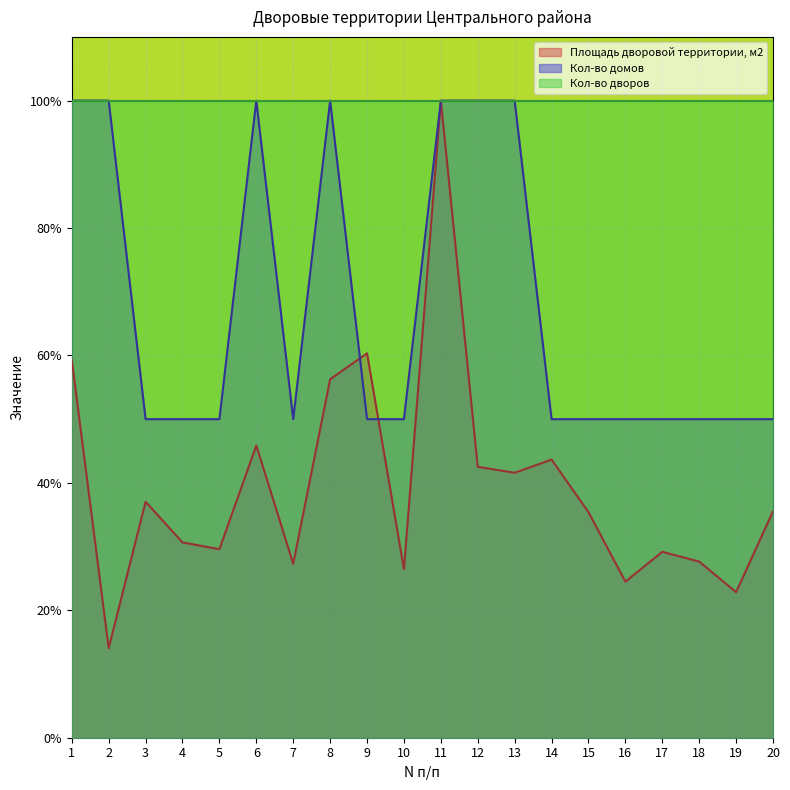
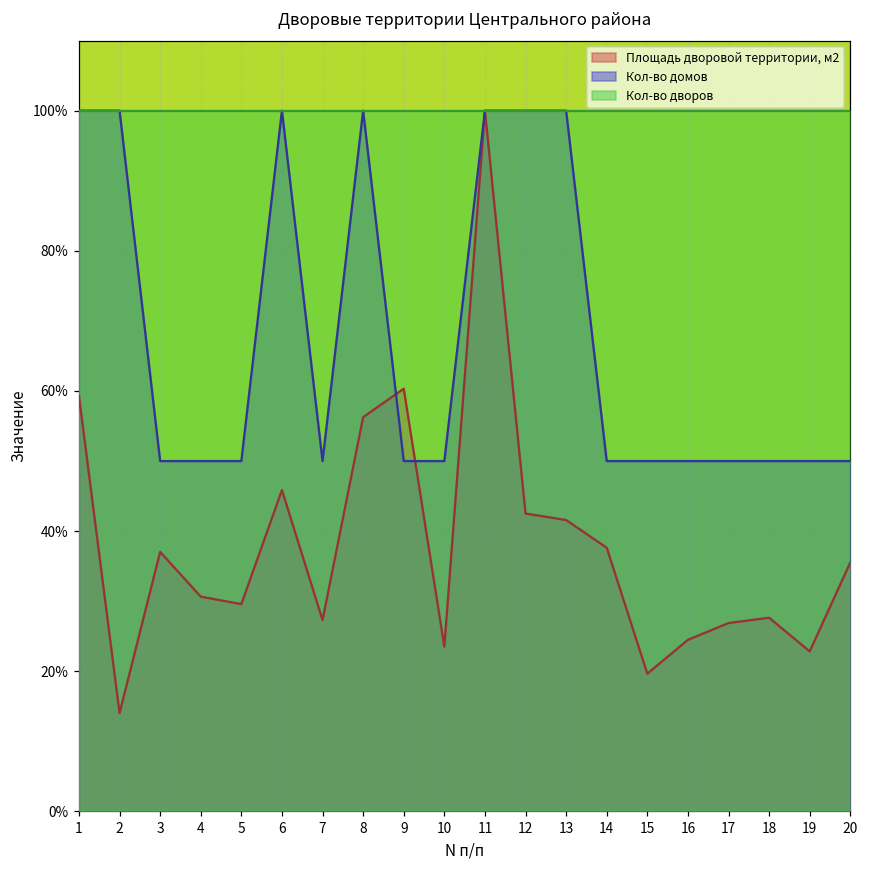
Площадь дворовой территории, м2, 10: 26% -> 24%
Площадь дворовой территории, м2, 14: 44% -> 38%
Площадь дворовой территории, м2, 15: 35% -> 20%
Площадь дворовой территории, м2, 17: 29% -> 27%
